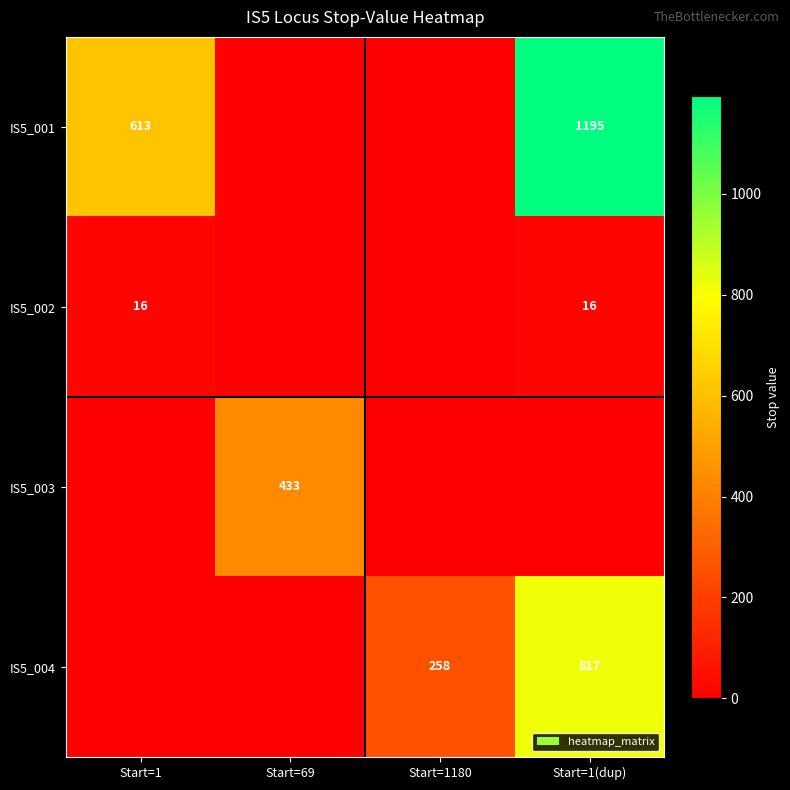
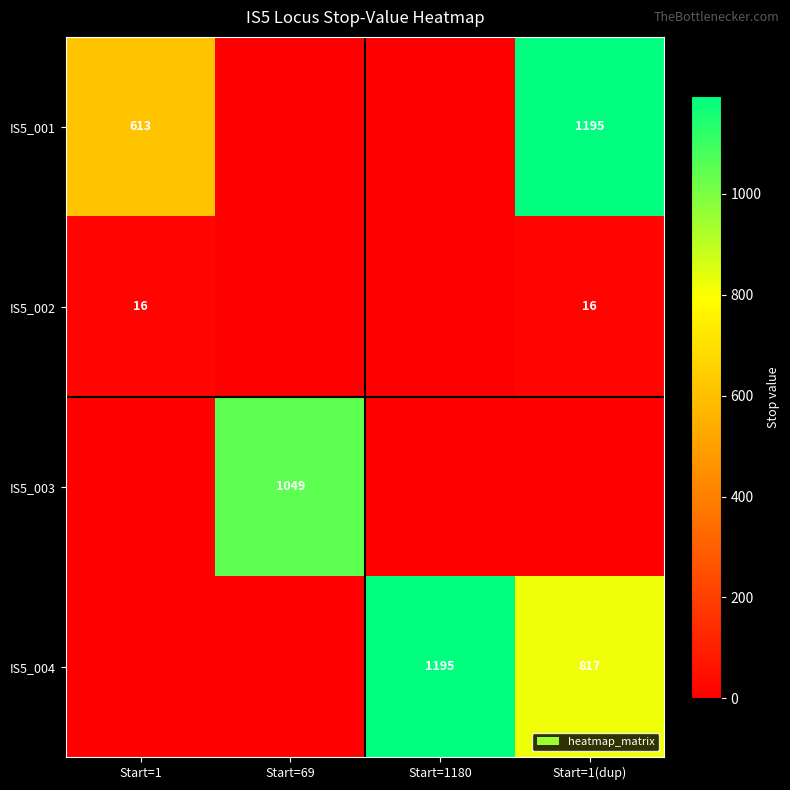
IS5_003, Start=69: 433 -> 1049
IS5_004, Start=1180: 258 -> 1195
